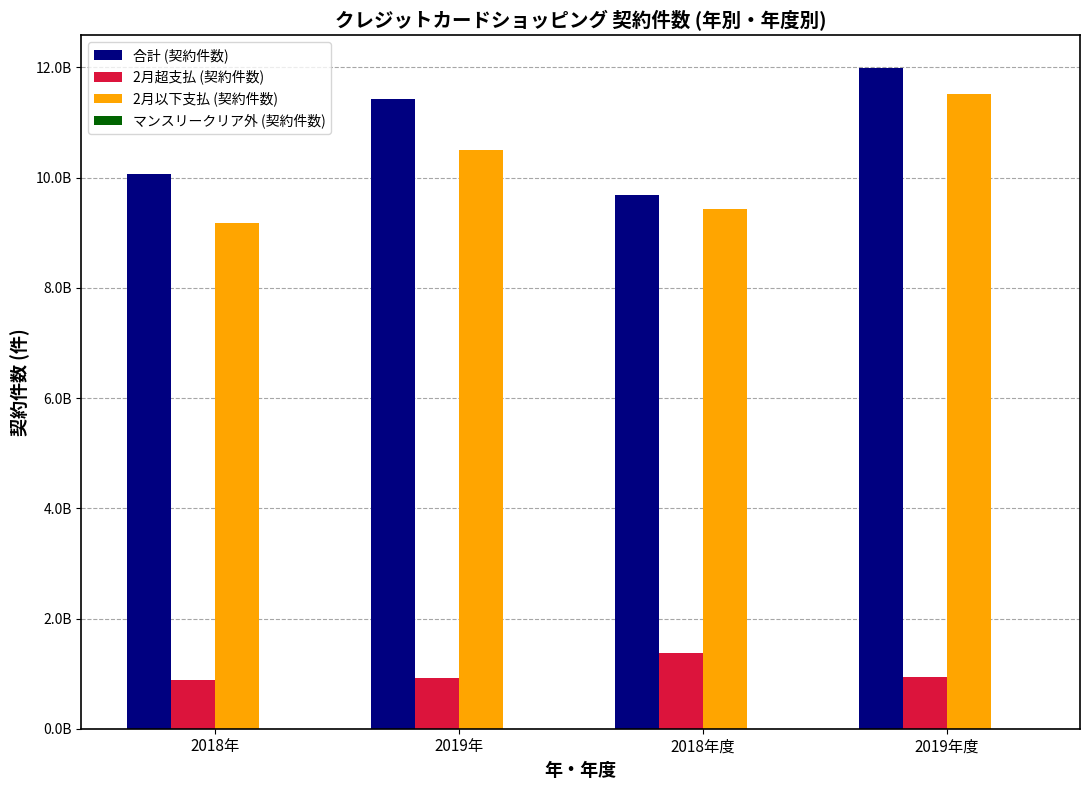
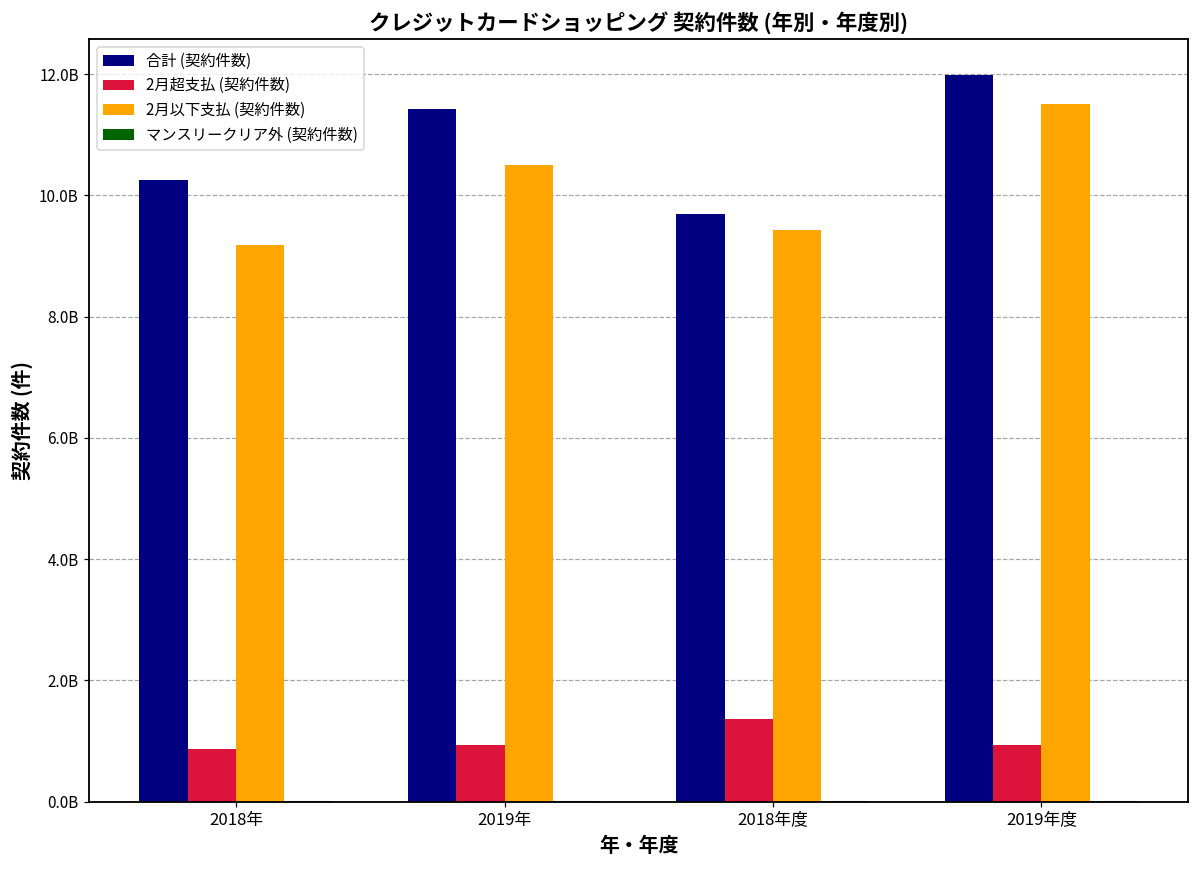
合計 (契約件数), 2018年: 10100000000 -> 10300000000
